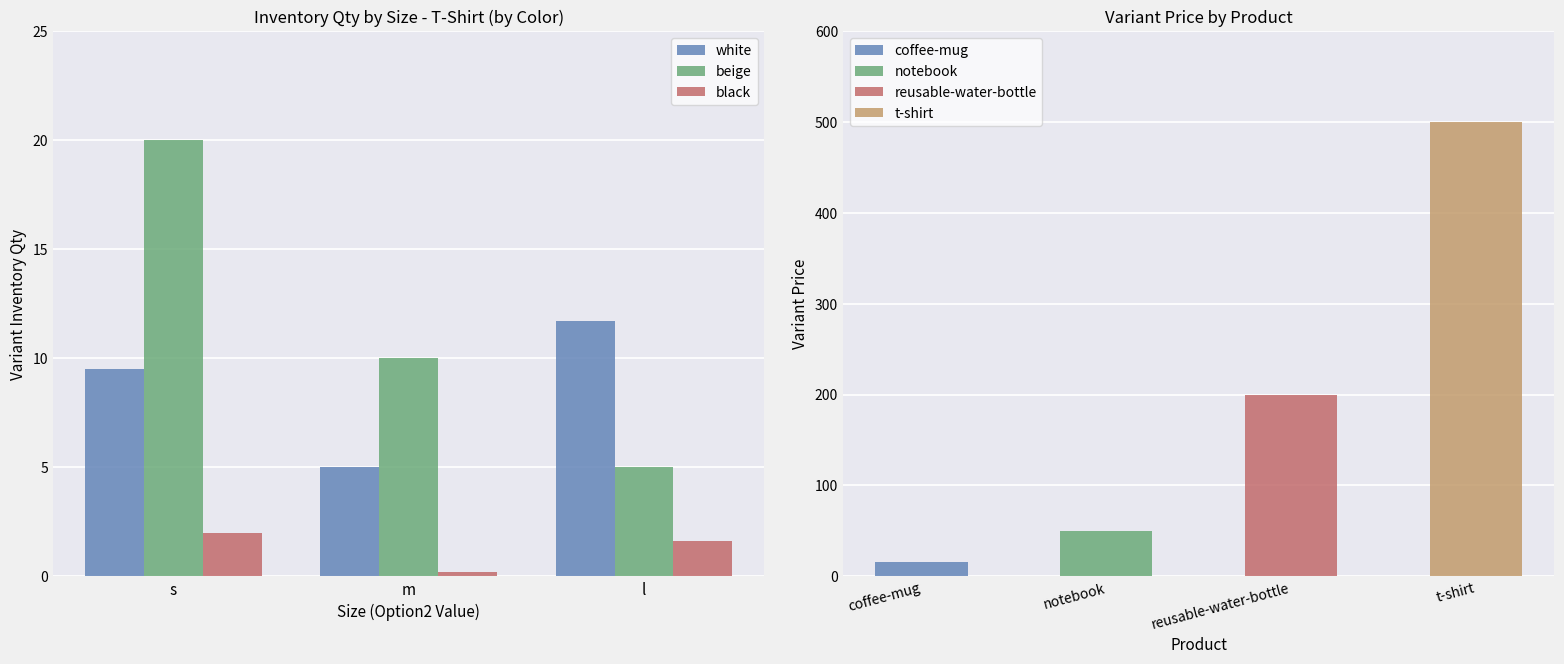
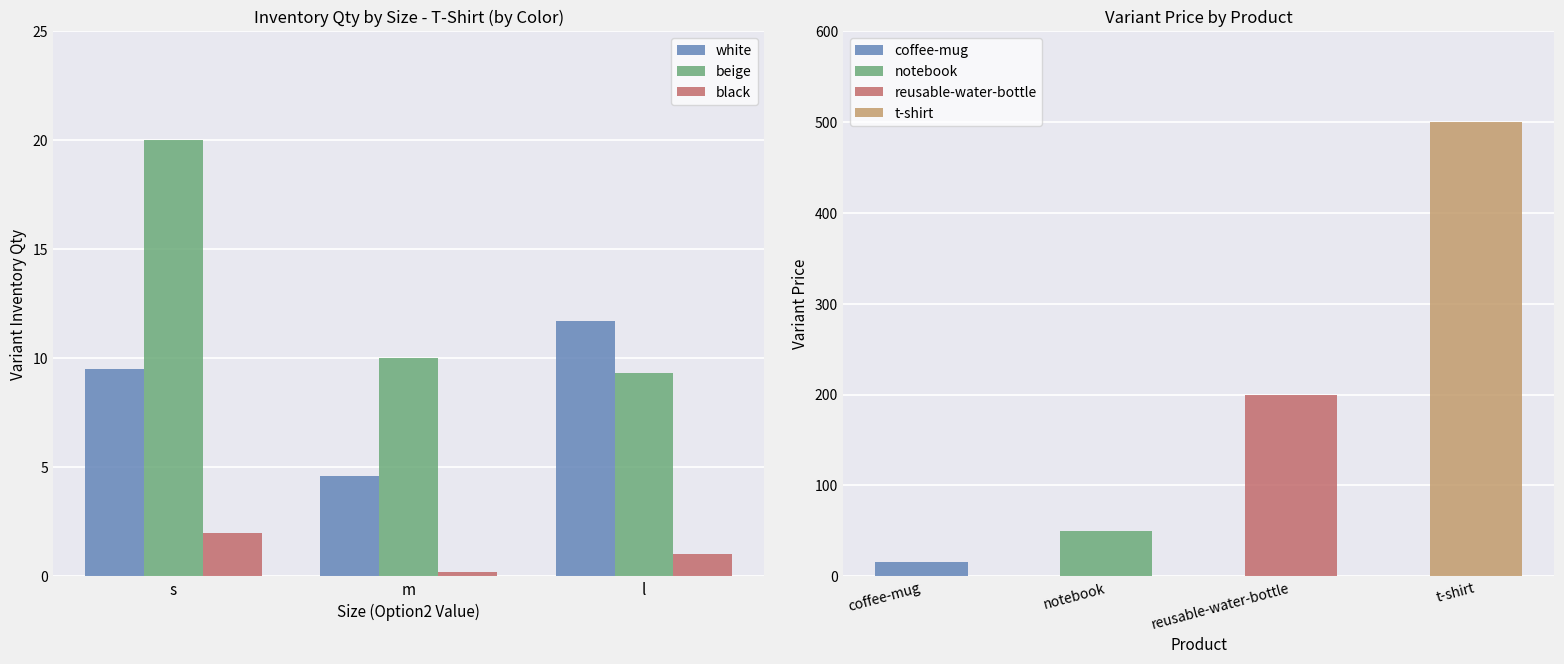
Inventory Qty by Size - T-Shirt (by Color), white, m: 5.0 -> 4.6
Inventory Qty by Size - T-Shirt (by Color), beige, l: 5.0 -> 9.3
Inventory Qty by Size - T-Shirt (by Color), black, l: 1.6 -> 1.0
